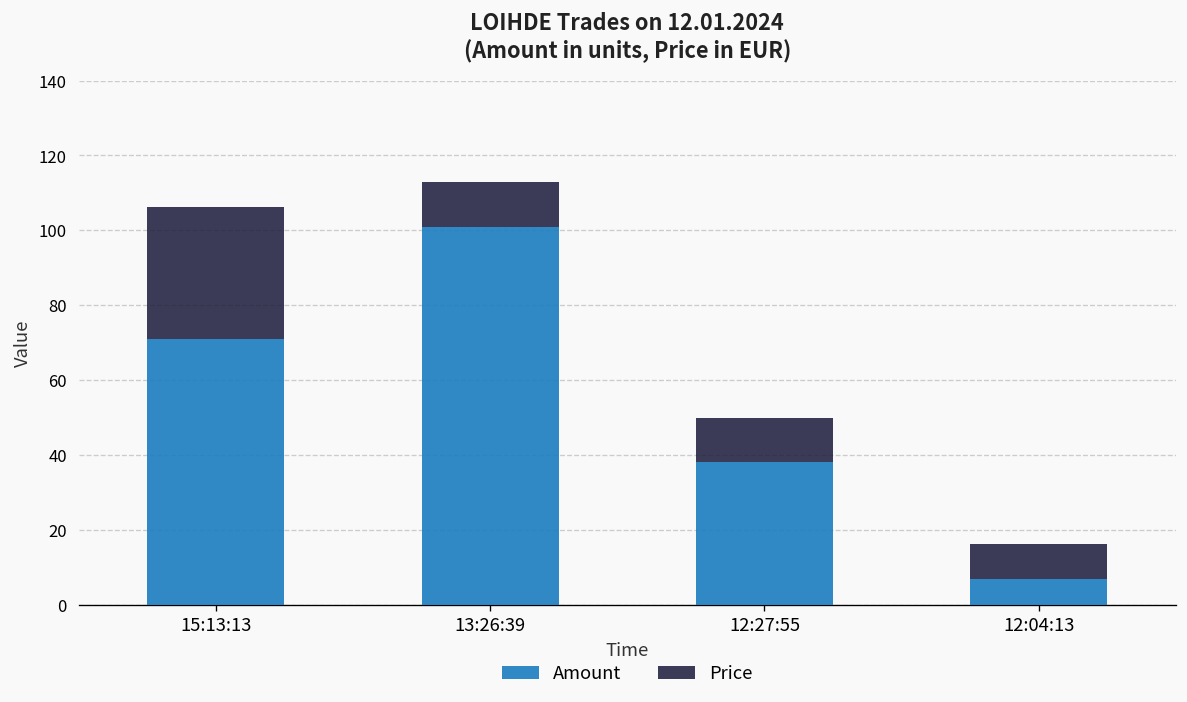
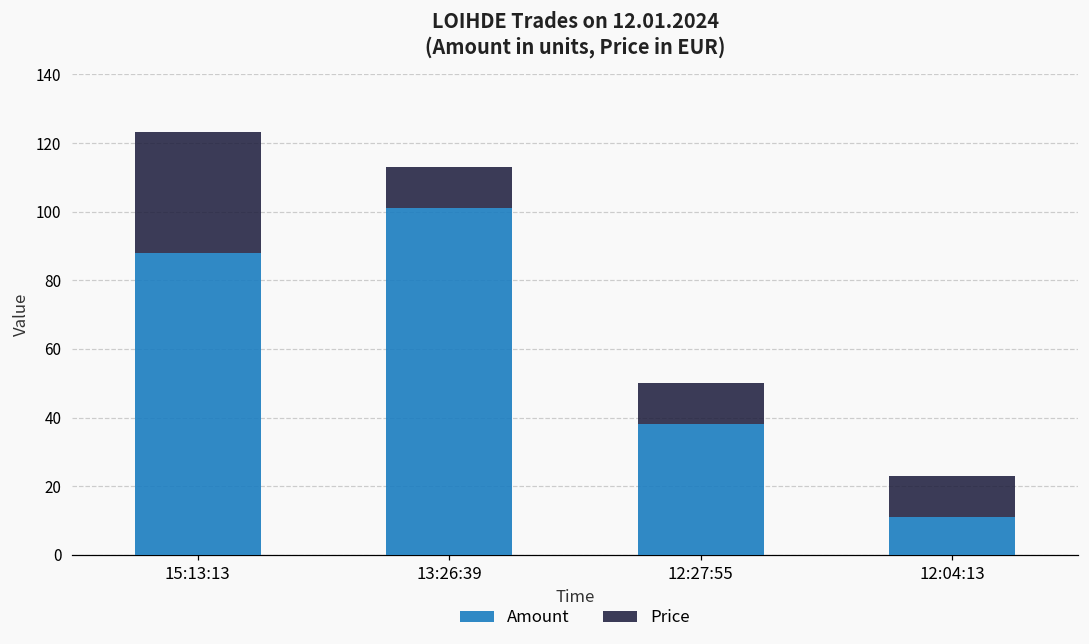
Amount, 15:13:13: 71 -> 88
Amount, 12:04:13: 7 -> 11
Price, 12:04:13: 9 -> 12
